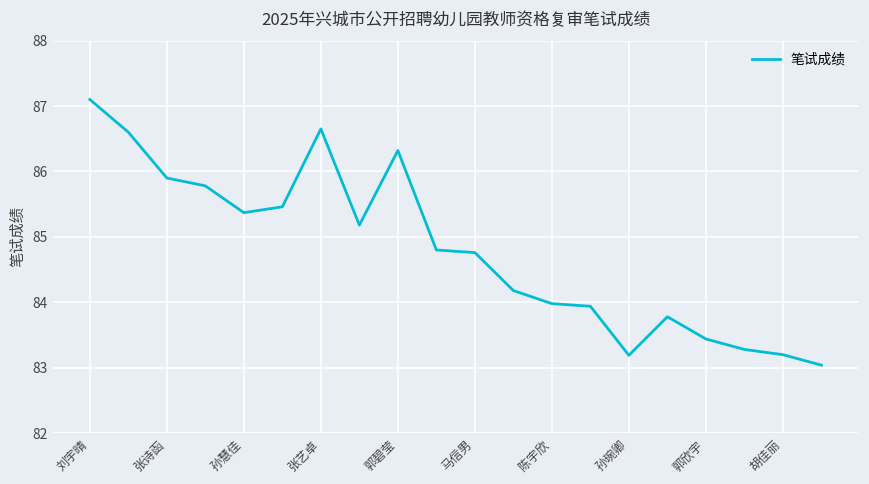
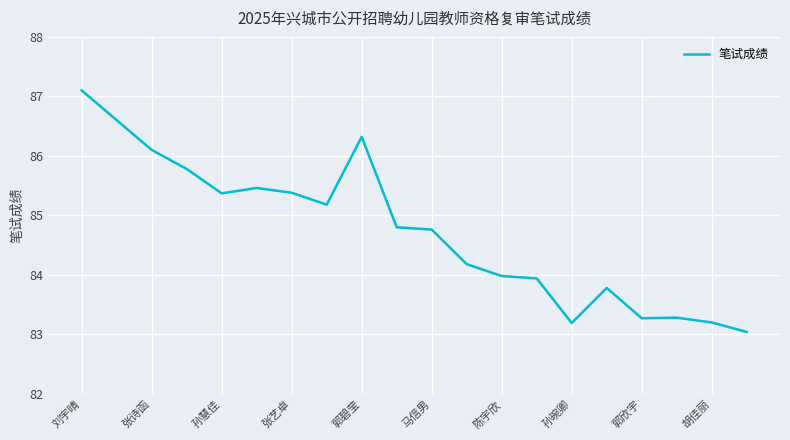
张诗函: 85.9 -> 86.1
张艺卓: 86.7 -> 85.4
郭欣宇: 83.4 -> 83.3
